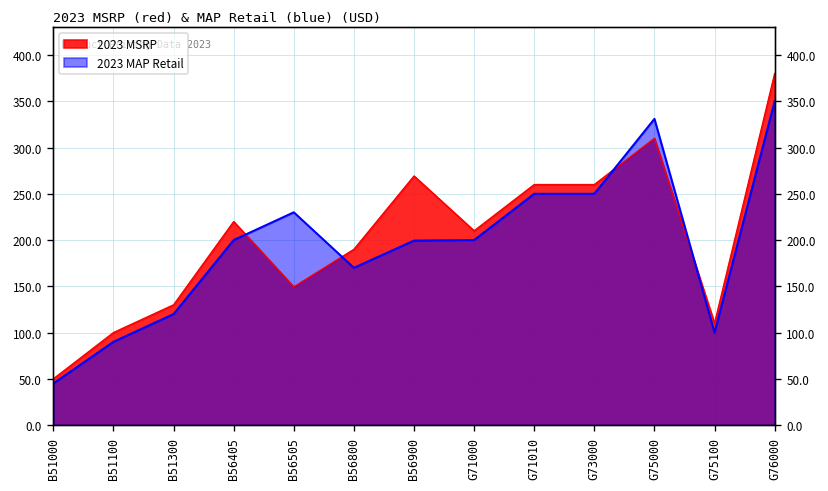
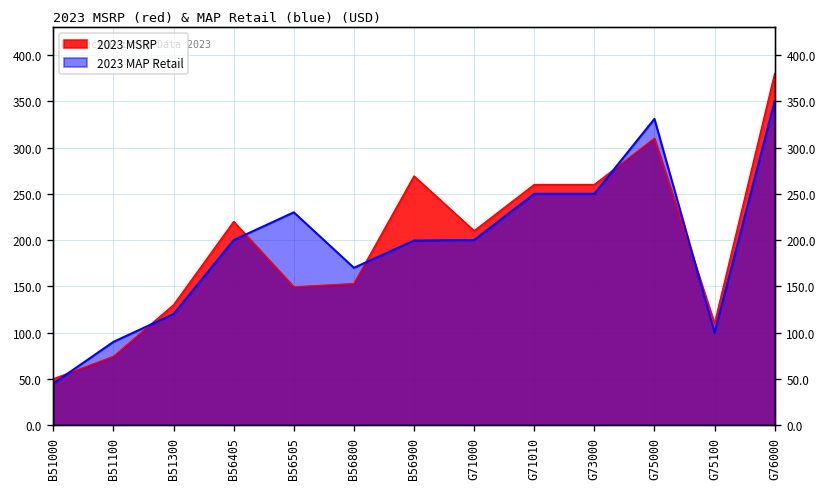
2023 MSRP, B51100: 100 -> 70
2023 MSRP, B56800: 190 -> 150
